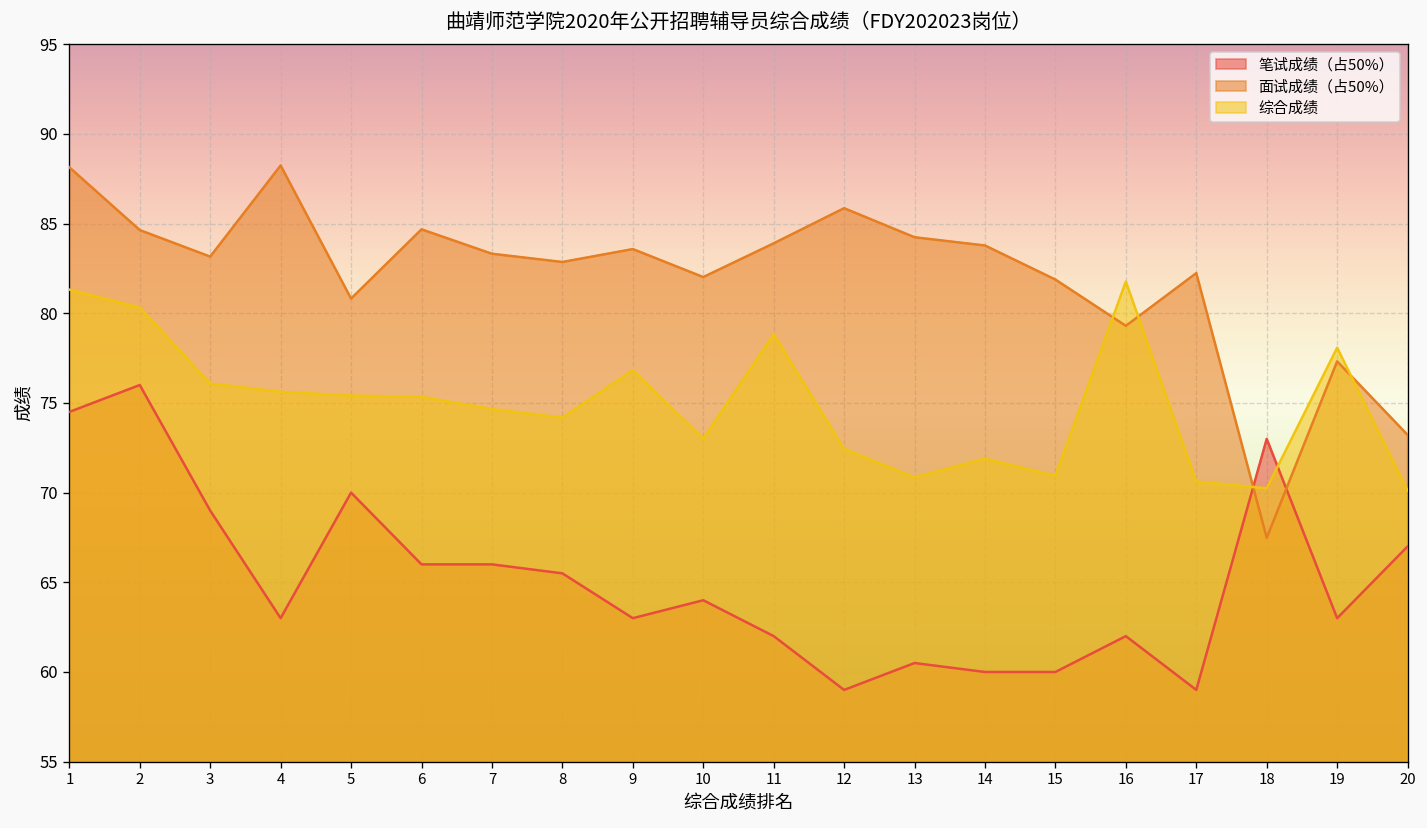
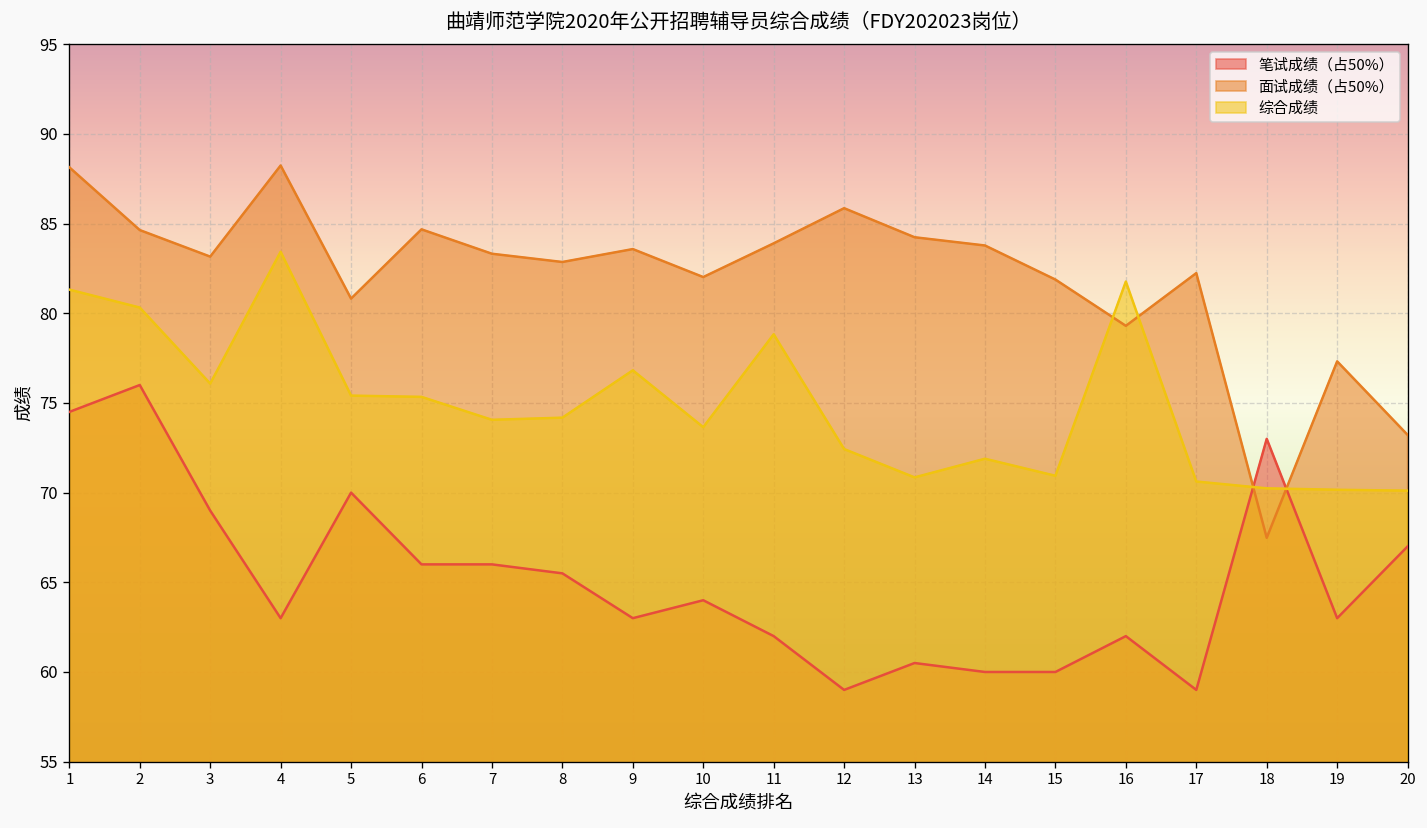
综合成绩, 4: 75.6 -> 83.4
综合成绩, 7: 74.7 -> 74.1
综合成绩, 10: 73.0 -> 73.7
综合成绩, 19: 78.1 -> 70.2
